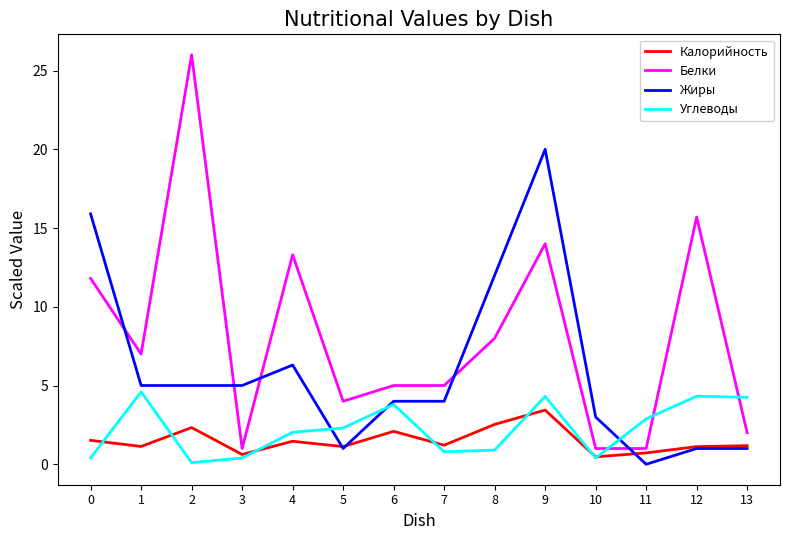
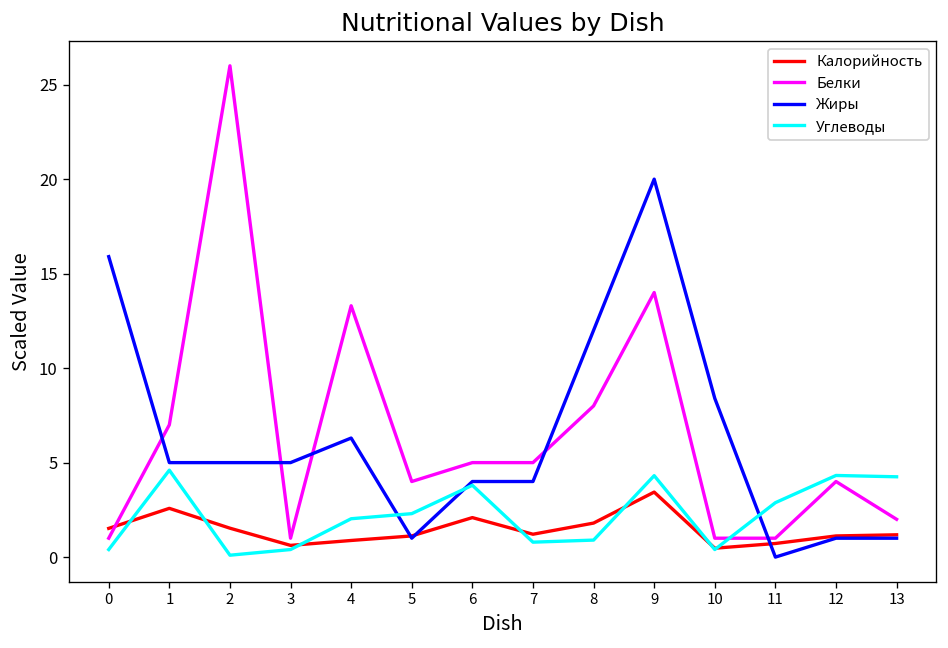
Белки, 0: 11.8 -> 1.0
Калорийность, 1: 1.1 -> 2.6
Калорийность, 2: 2.3 -> 1.5
Калорийность, 4: 1.5 -> 0.9
Калорийность, 8: 2.5 -> 1.8
Жиры, 10: 3.0 -> 8.4
Белки, 12: 15.7 -> 4.0
